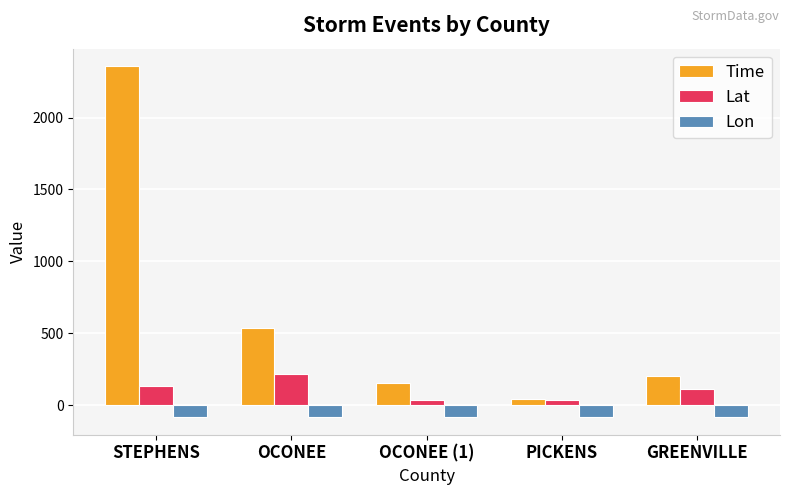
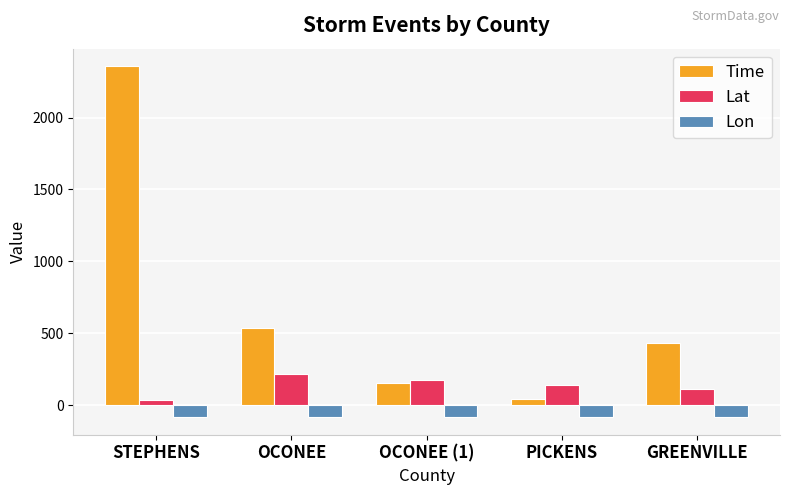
Lat, STEPHENS: 130 -> 30
Lat, OCONEE (1): 30 -> 180
Lat, PICKENS: 40 -> 140
Time, GREENVILLE: 210 -> 430
